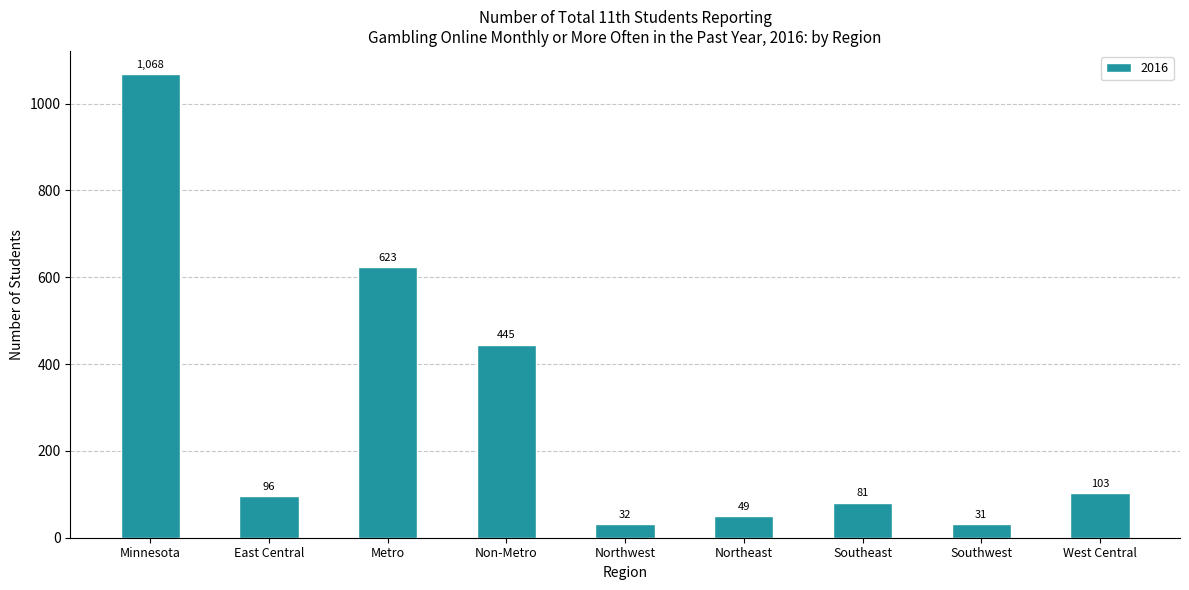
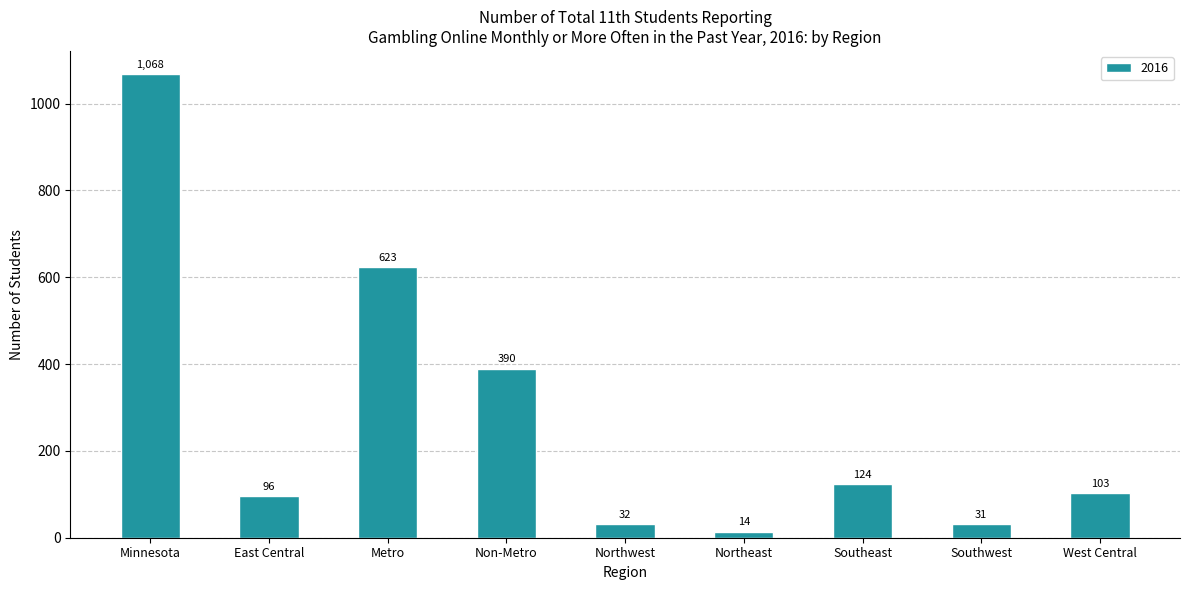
Non-Metro: 445 -> 390
Northeast: 49 -> 14
Southeast: 81 -> 124
